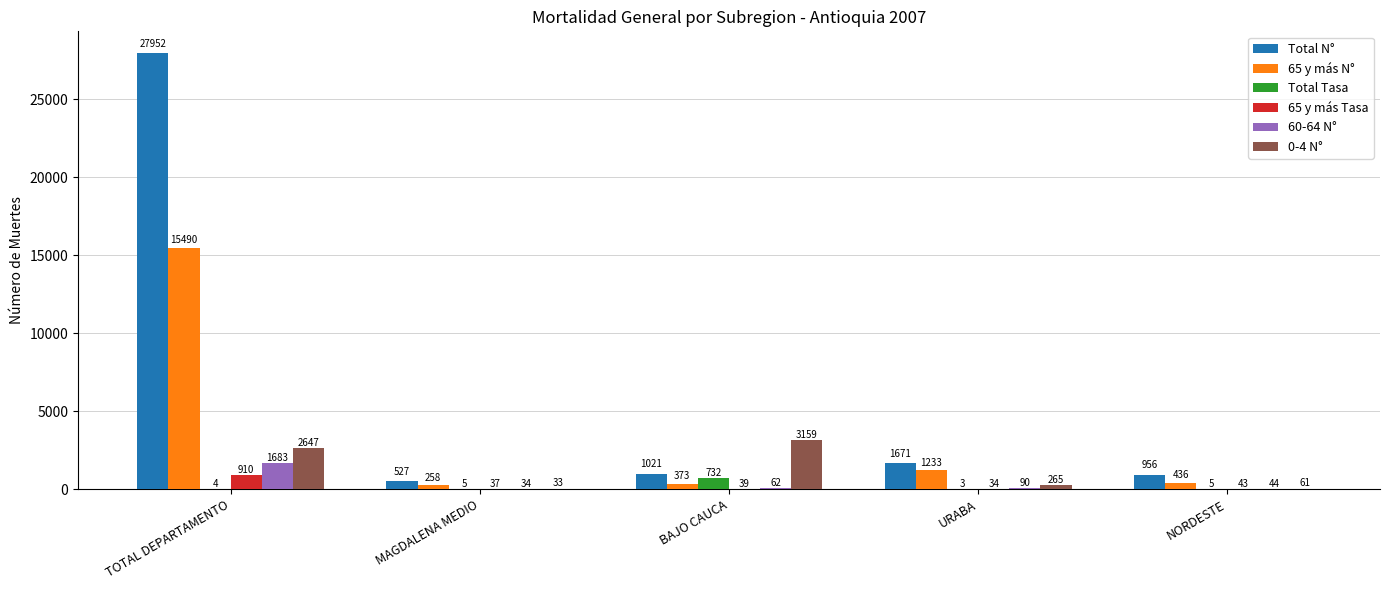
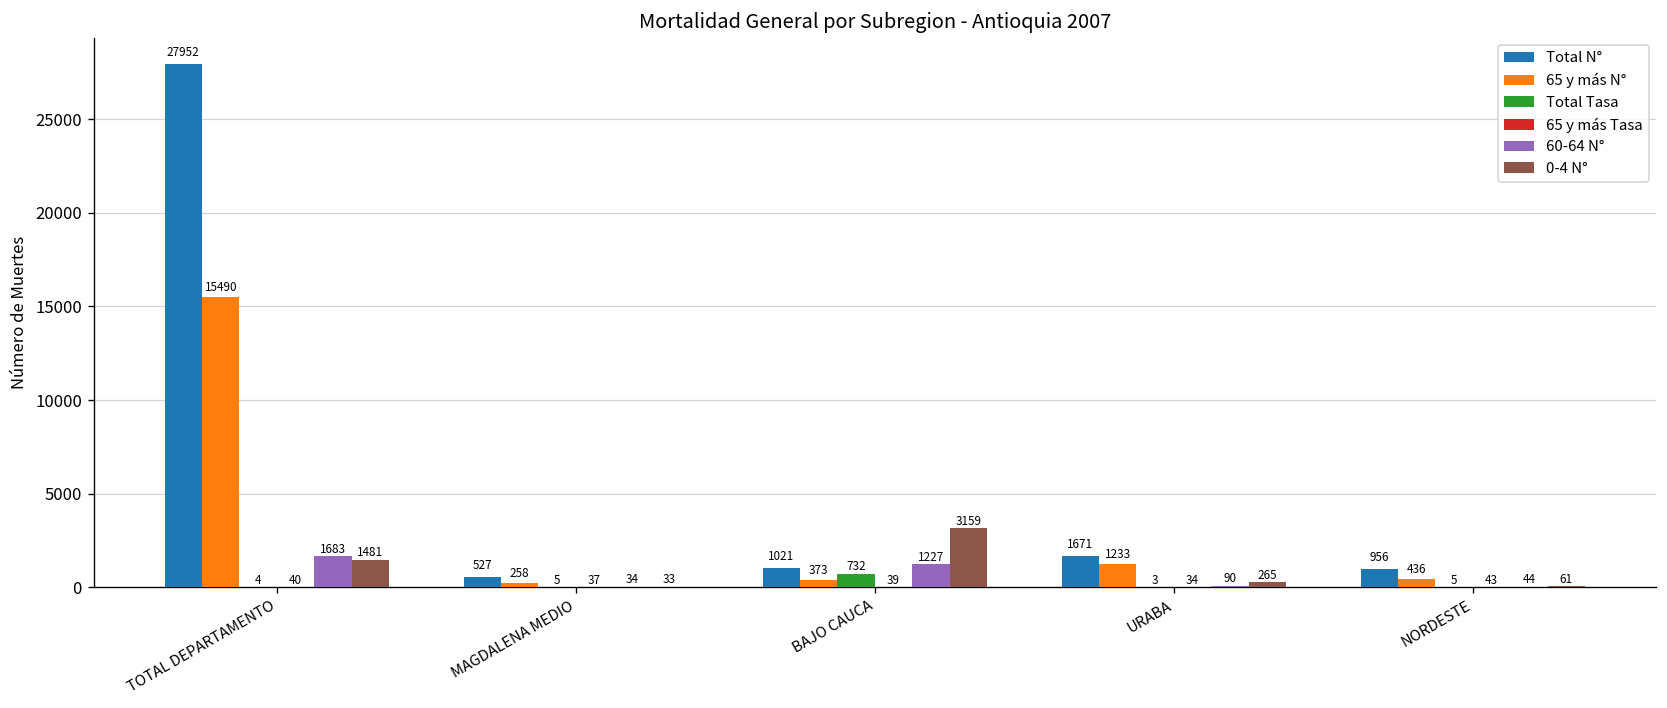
65 y más Tasa, TOTAL DEPARTAMENTO: 910 -> 40
0-4 N°, TOTAL DEPARTAMENTO: 2647 -> 1481
60-64 N°, BAJO CAUCA: 62 -> 1227
